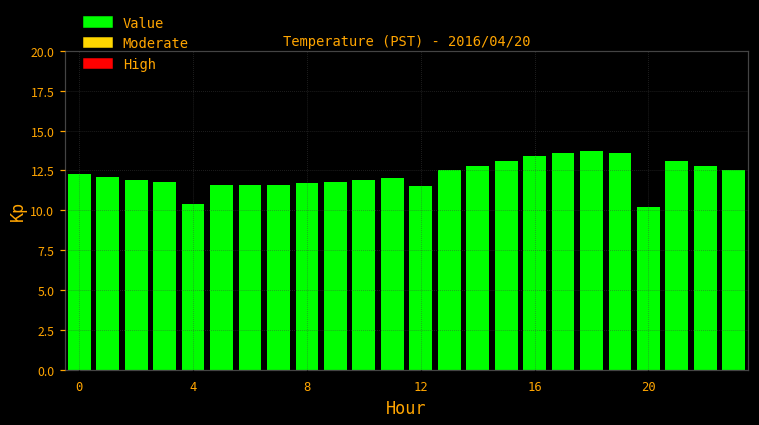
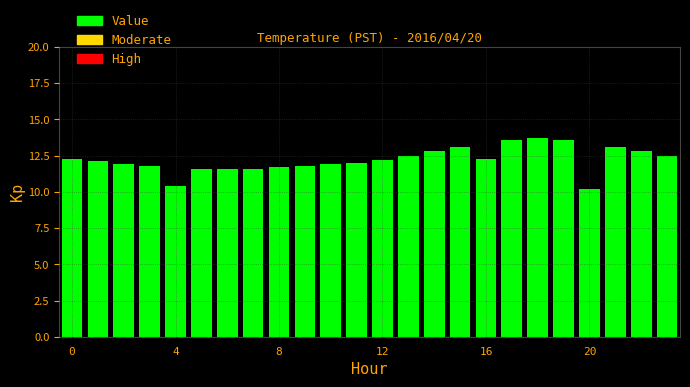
12: 11.5 -> 12.2
16: 13.4 -> 12.3
